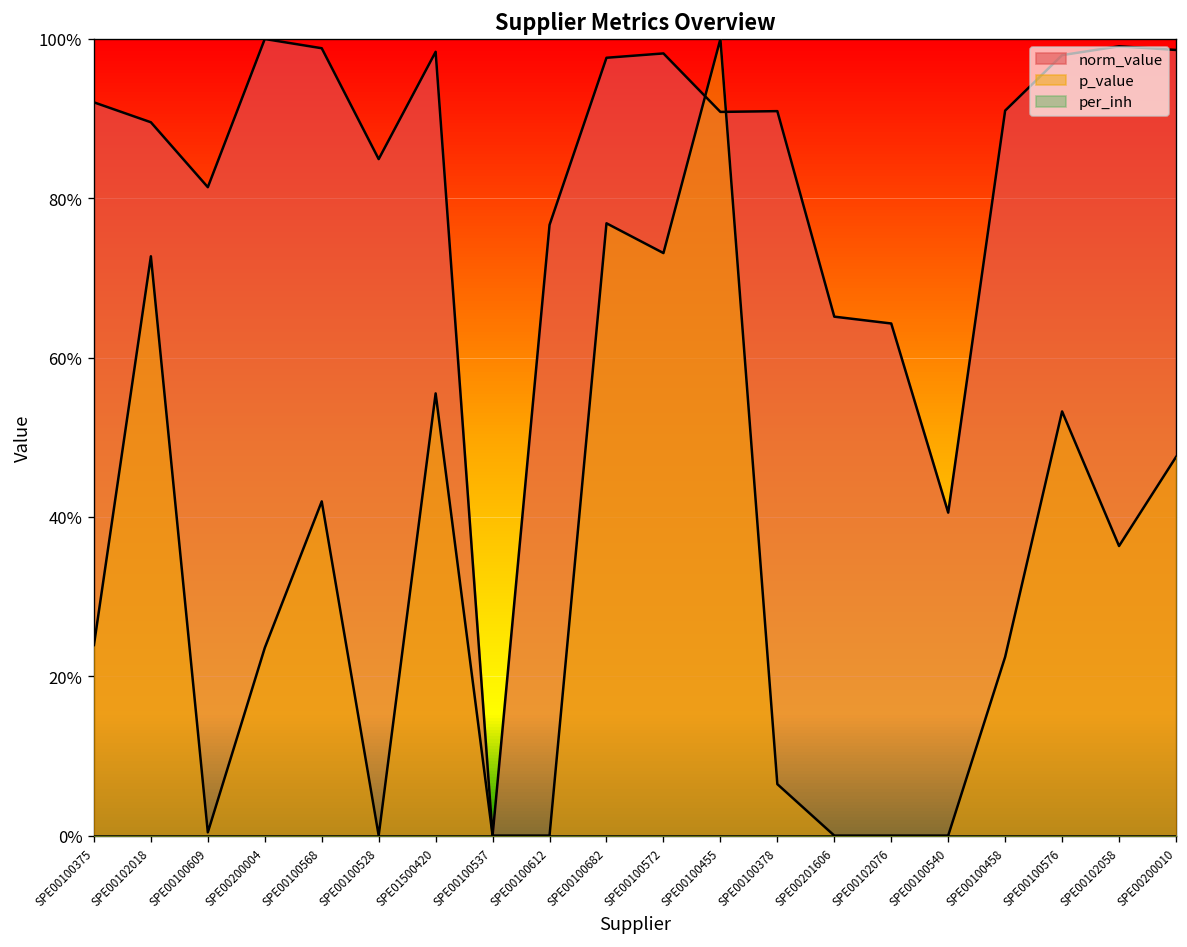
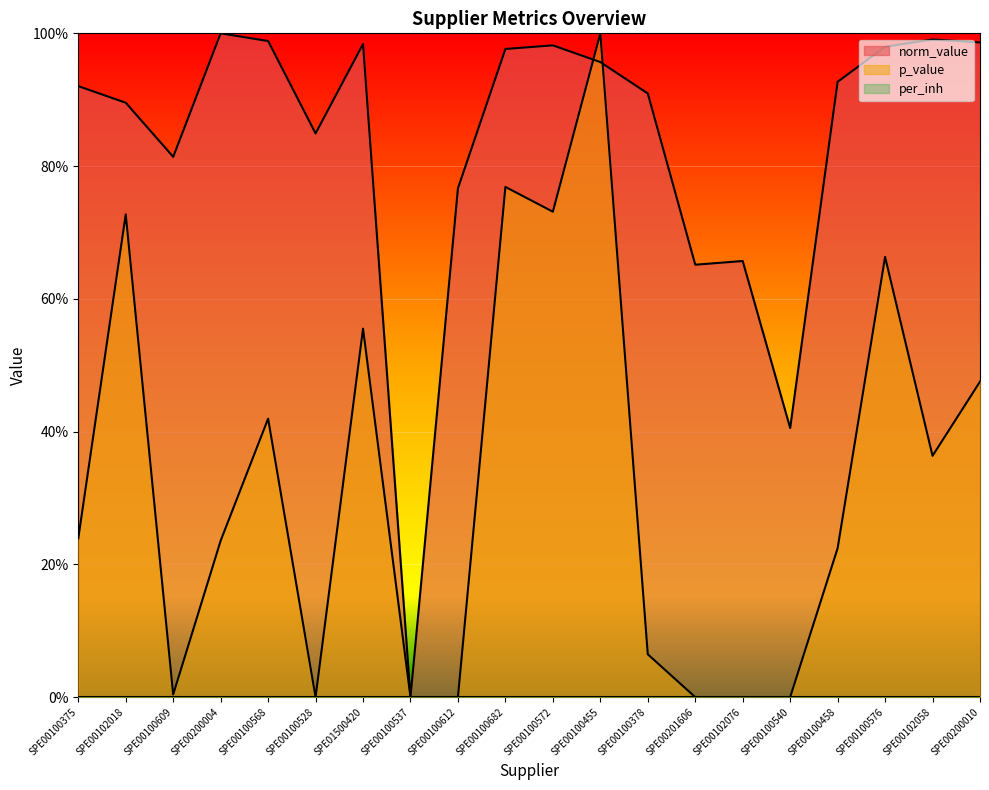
norm_value, SPE00100455: 91% -> 96%
norm_value, SPE00102076: 64% -> 66%
norm_value, SPE00100458: 91% -> 93%
p_value, SPE00100576: 53% -> 66%
